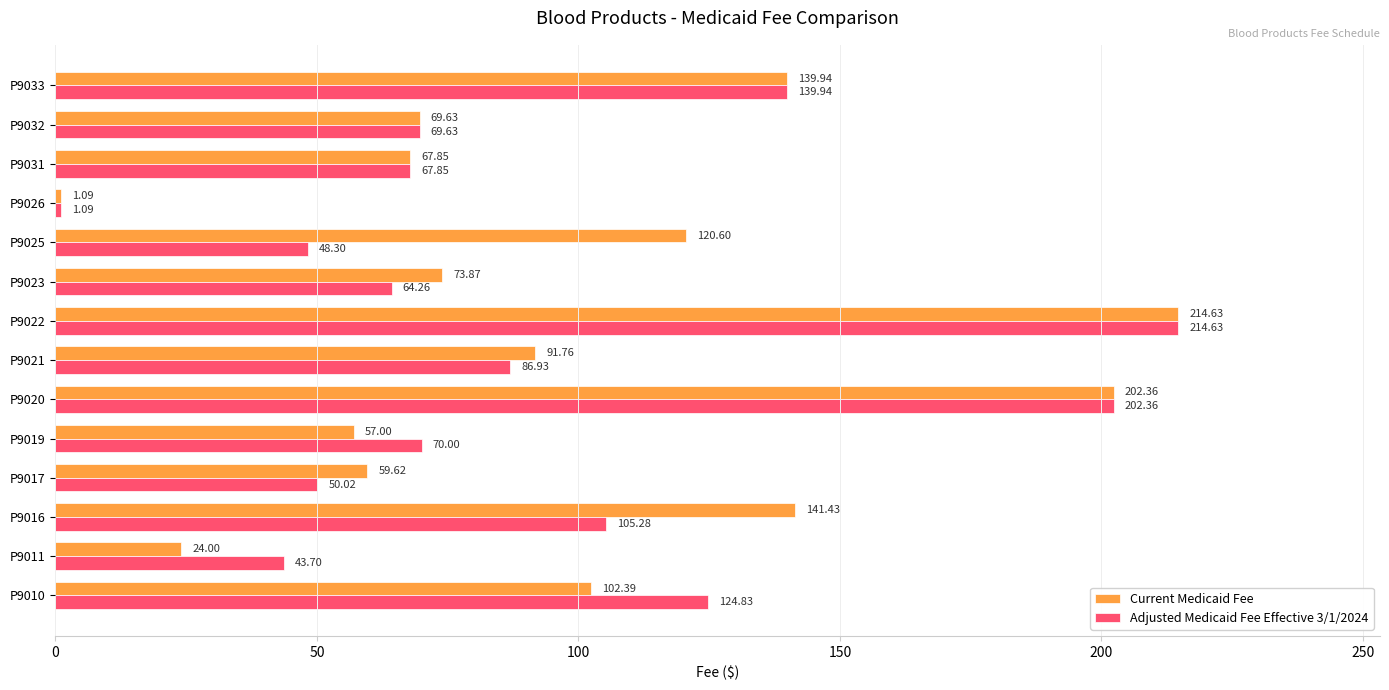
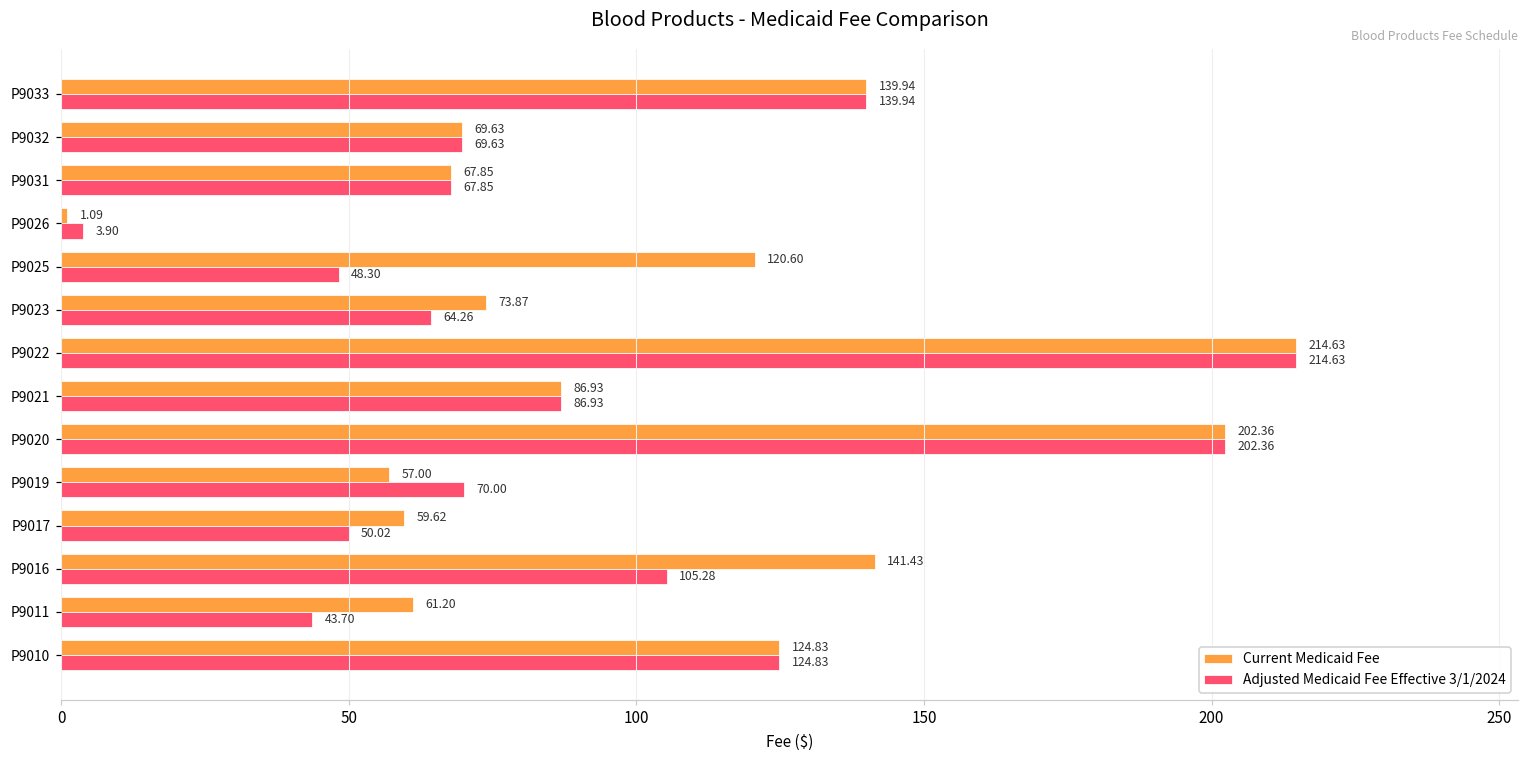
Adjusted Medicaid Fee Effective 3/1/2024, P9026: 1.09 -> 3.90
Current Medicaid Fee, P9021: 91.76 -> 86.93
Current Medicaid Fee, P9011: 24.00 -> 61.20
Current Medicaid Fee, P9010: 102.39 -> 124.83
